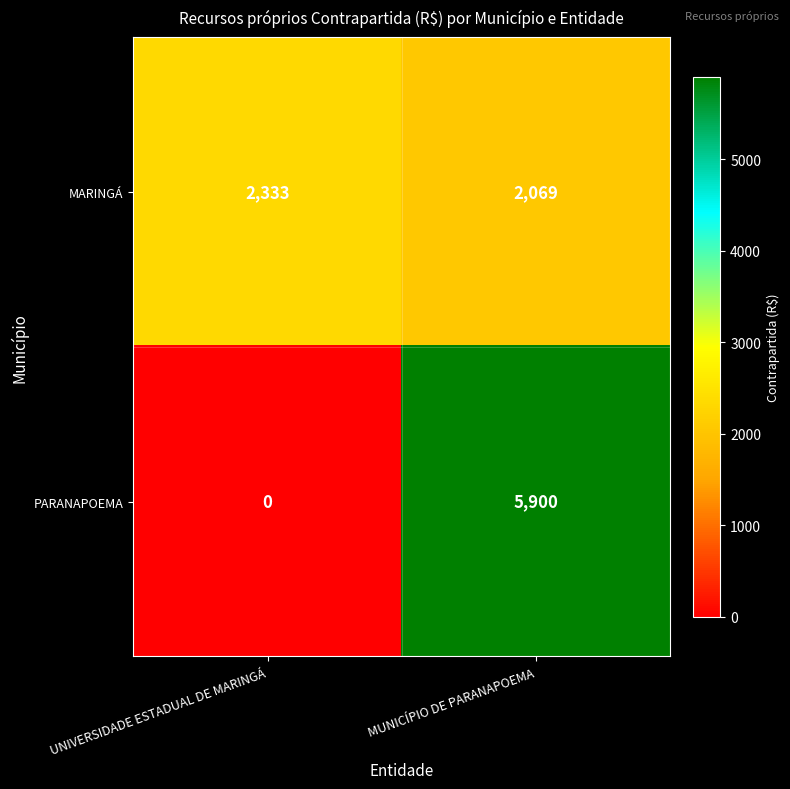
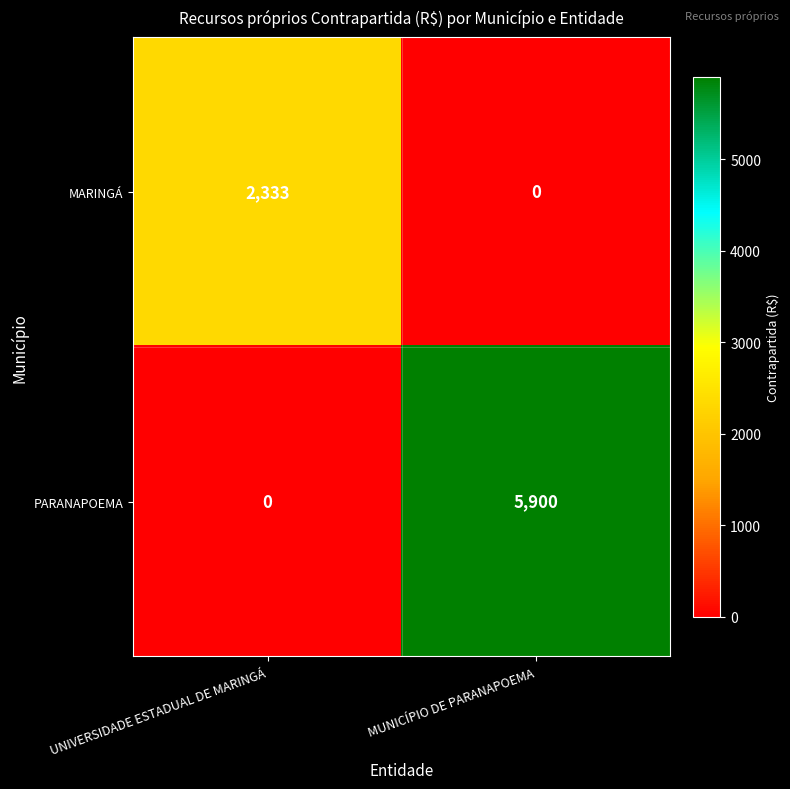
MARINGÁ, MUNICÍPIO DE PARANAPOEMA: 2,069 -> 0
